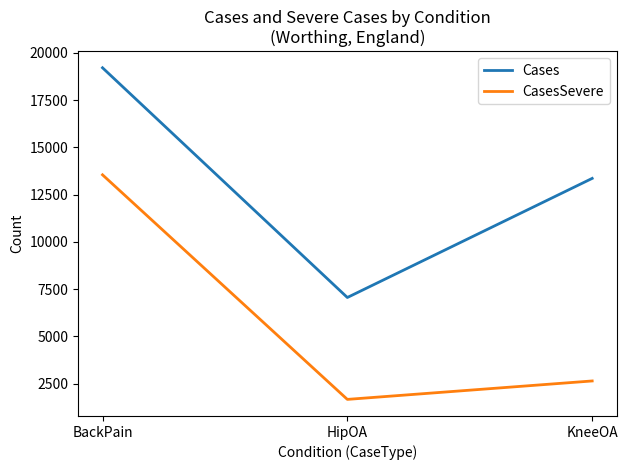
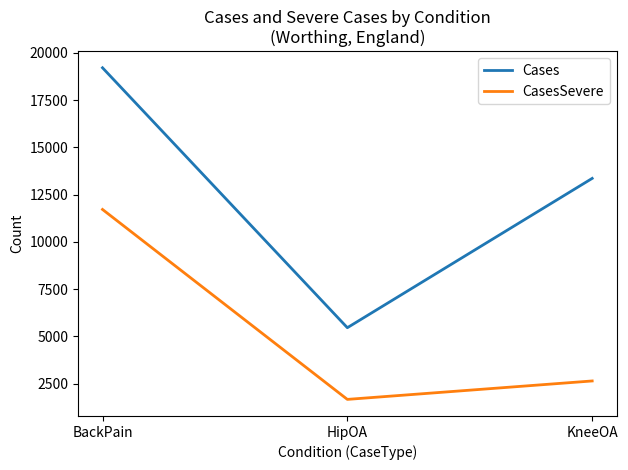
CasesSevere, BackPain: 13500 -> 11700
Cases, HipOA: 7100 -> 5500
